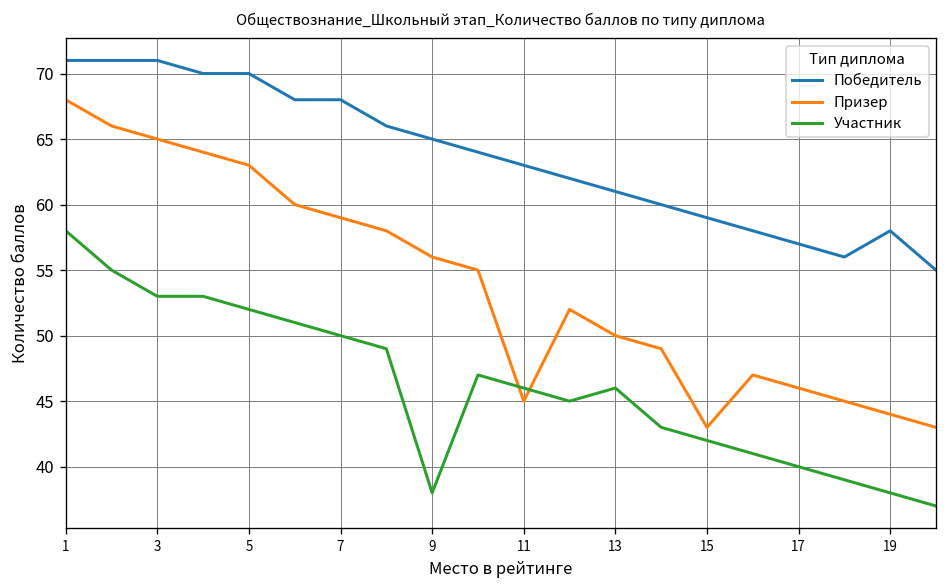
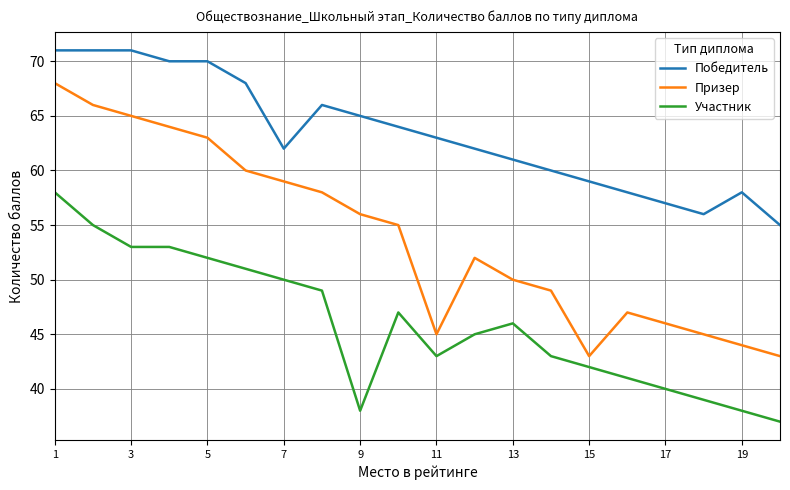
Победитель, 7: 68 -> 62
Участник, 11: 46 -> 43
